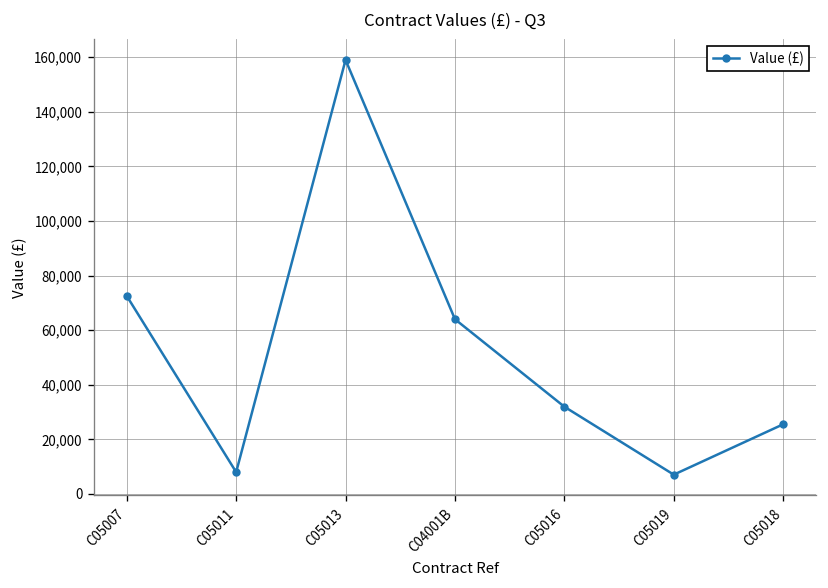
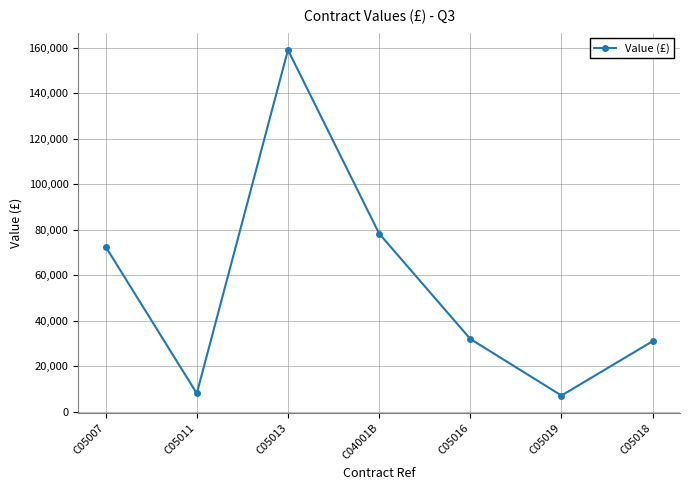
C04001B: 64,000 -> 78,000
C05018: 26,000 -> 31,000
